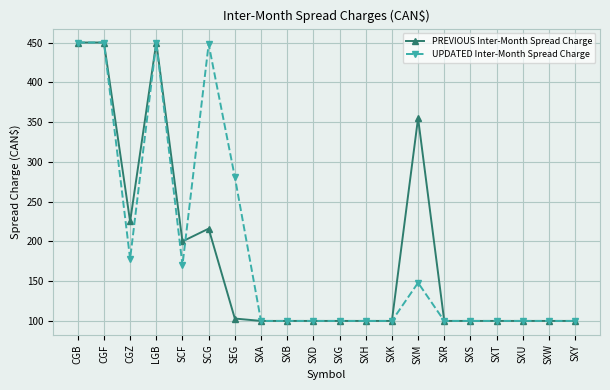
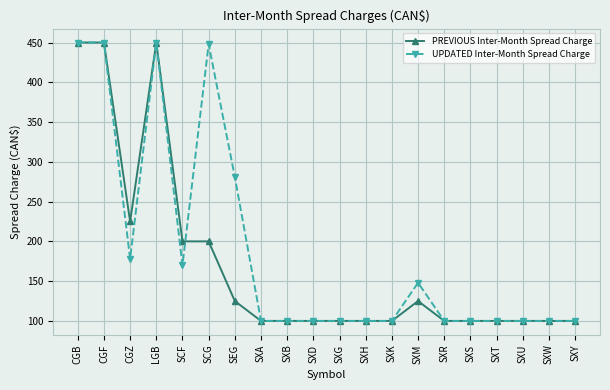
PREVIOUS Inter-Month Spread Charge, SCG: 220 -> 200
PREVIOUS Inter-Month Spread Charge, SEG: 100 -> 130
PREVIOUS Inter-Month Spread Charge, SXM: 360 -> 130
